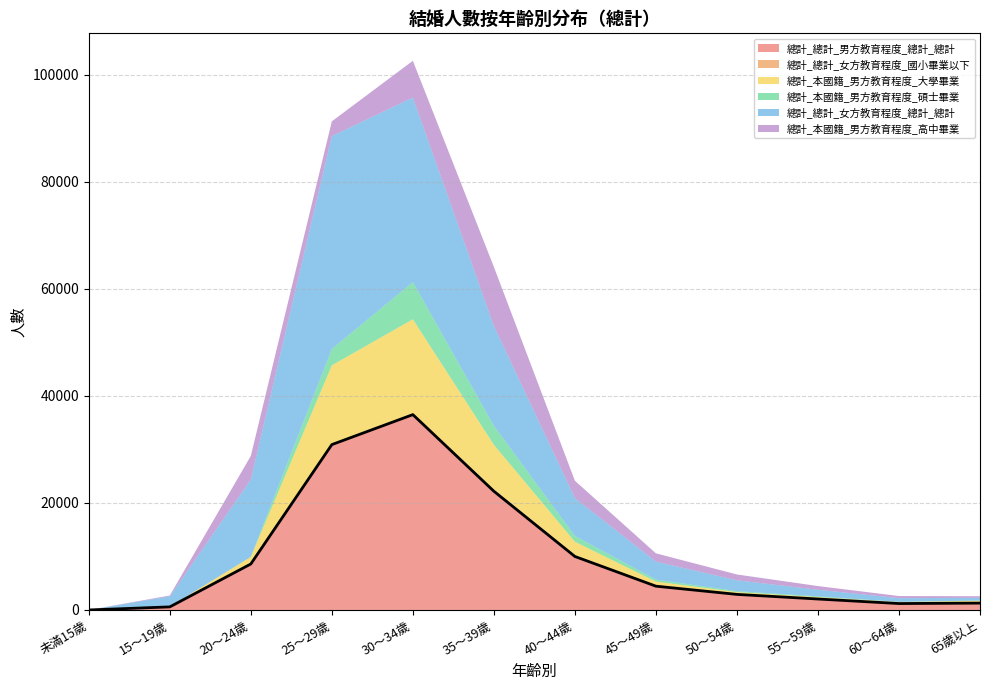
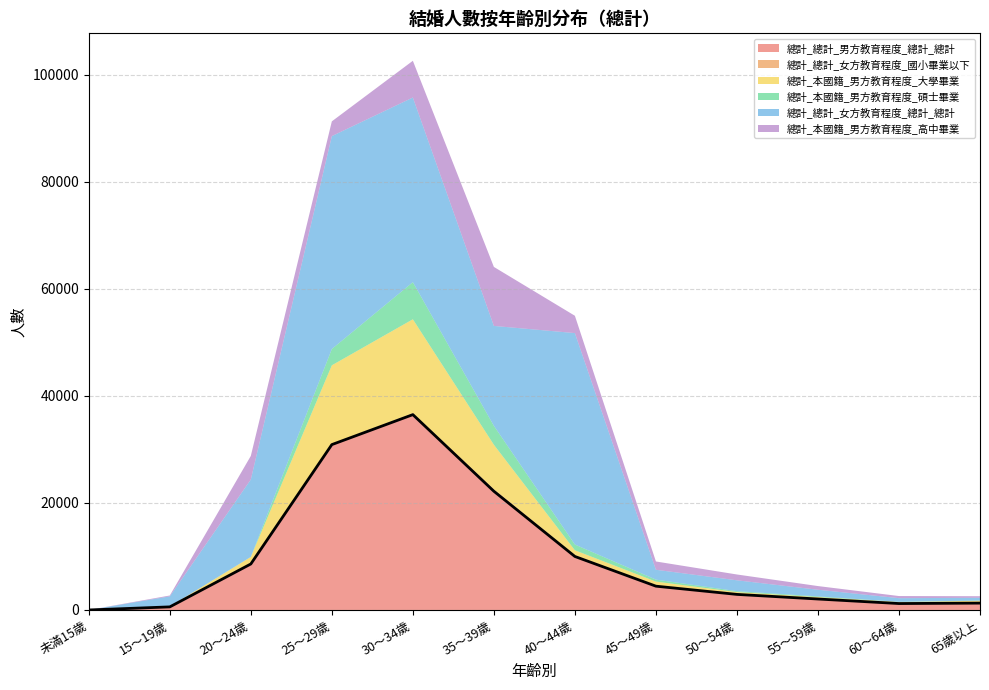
總計_本國籍_男方教育程度_大學畢業, 40～44歲: 3000 -> 1000
總計_總計_女方教育程度_總計_總計, 40～44歲: 7000 -> 40000
總計_總計_女方教育程度_總計_總計, 45～49歲: 3000 -> 2000
